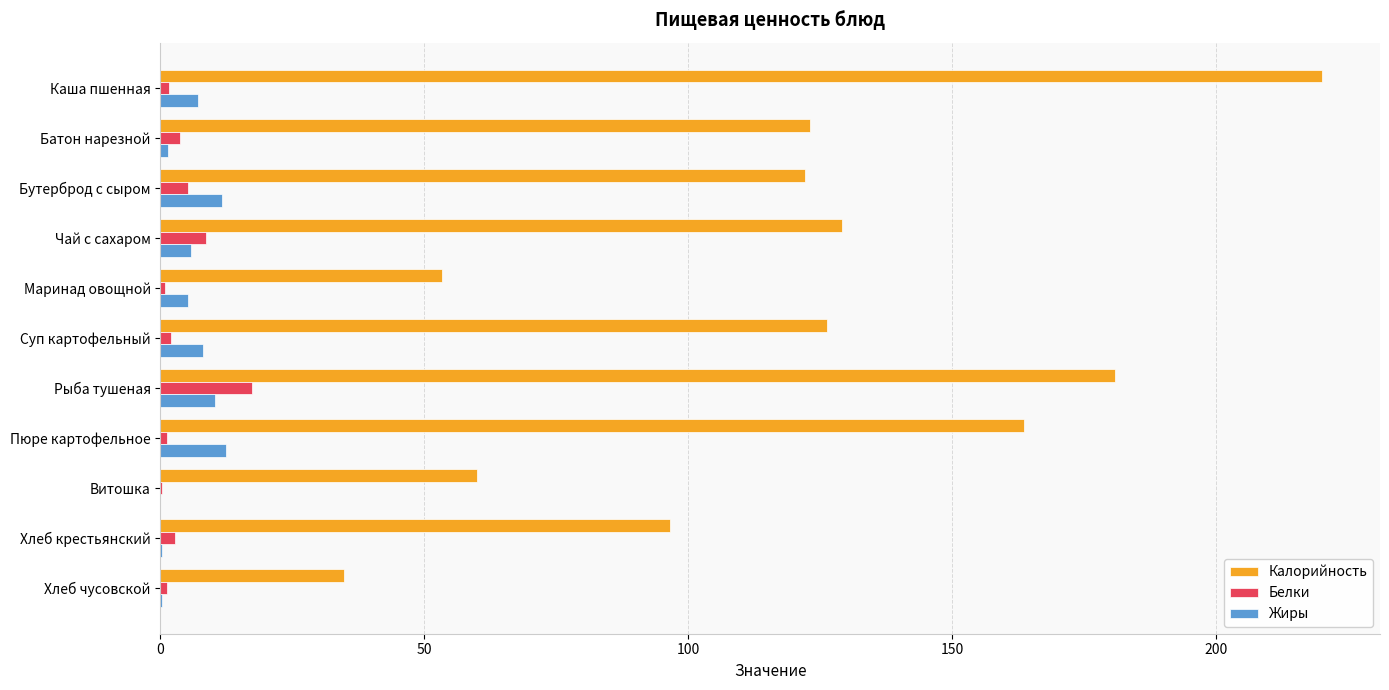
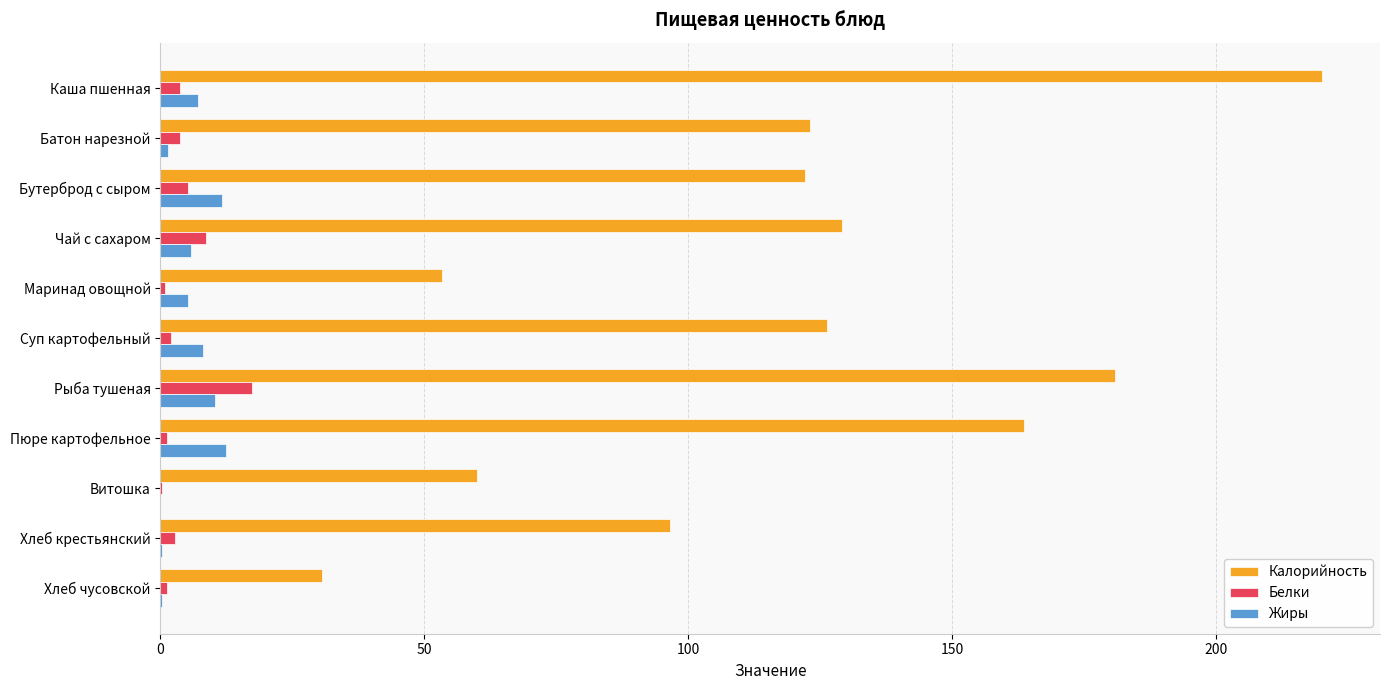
Белки, Каша пшенная: 2 -> 4
Калорийность, Хлеб чусовской: 35 -> 31
